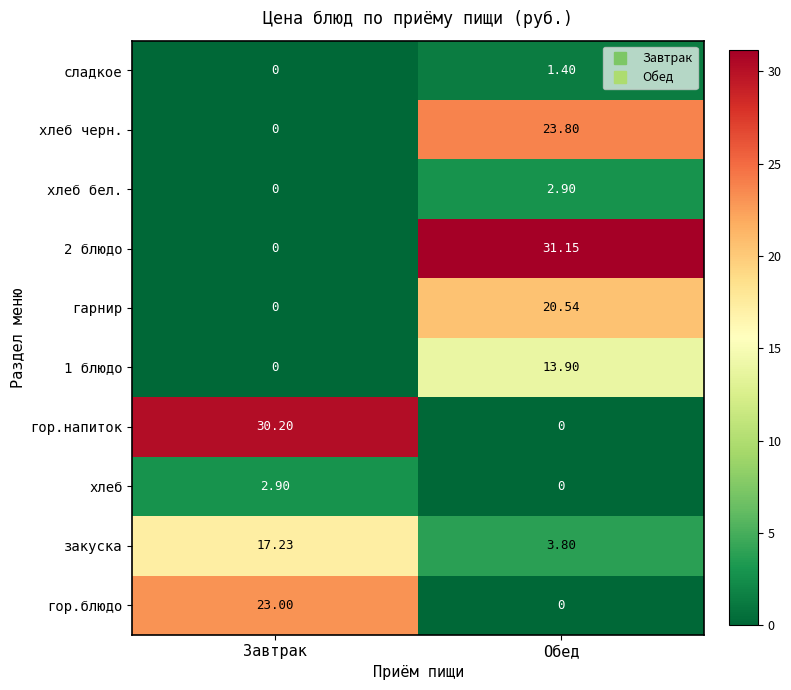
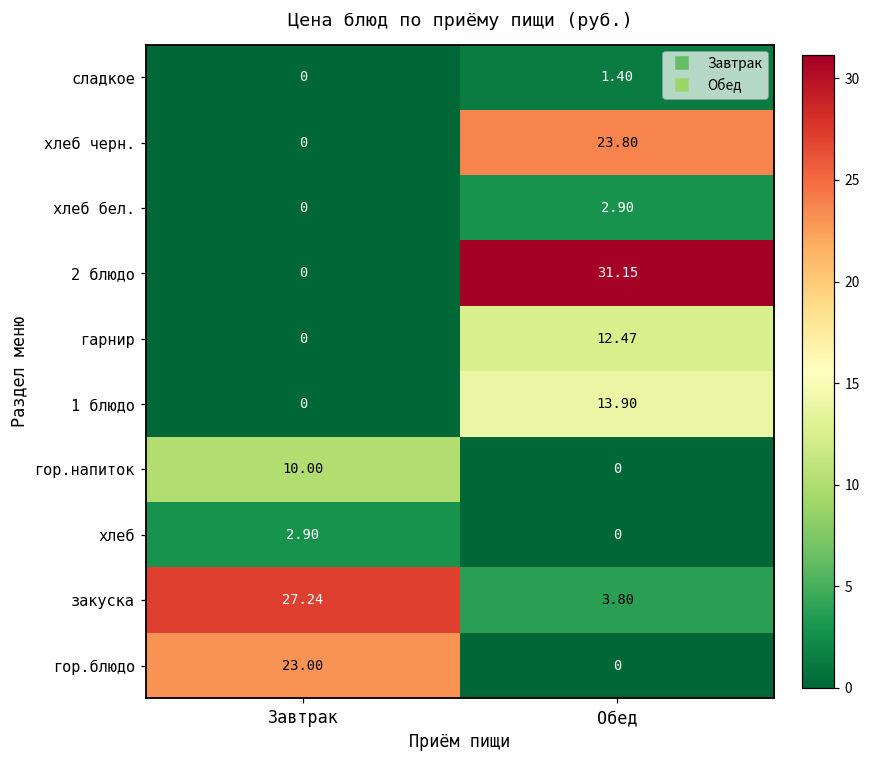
гарнир, Обед: 20.54 -> 12.47
гор.напиток, Завтрак: 30.20 -> 10.00
закуска, Завтрак: 17.23 -> 27.24
